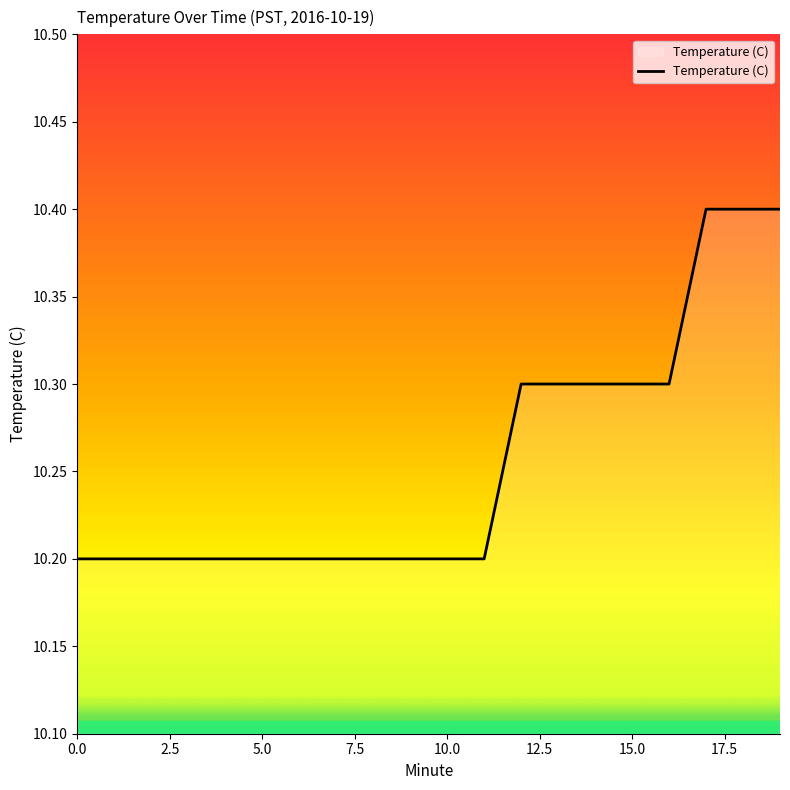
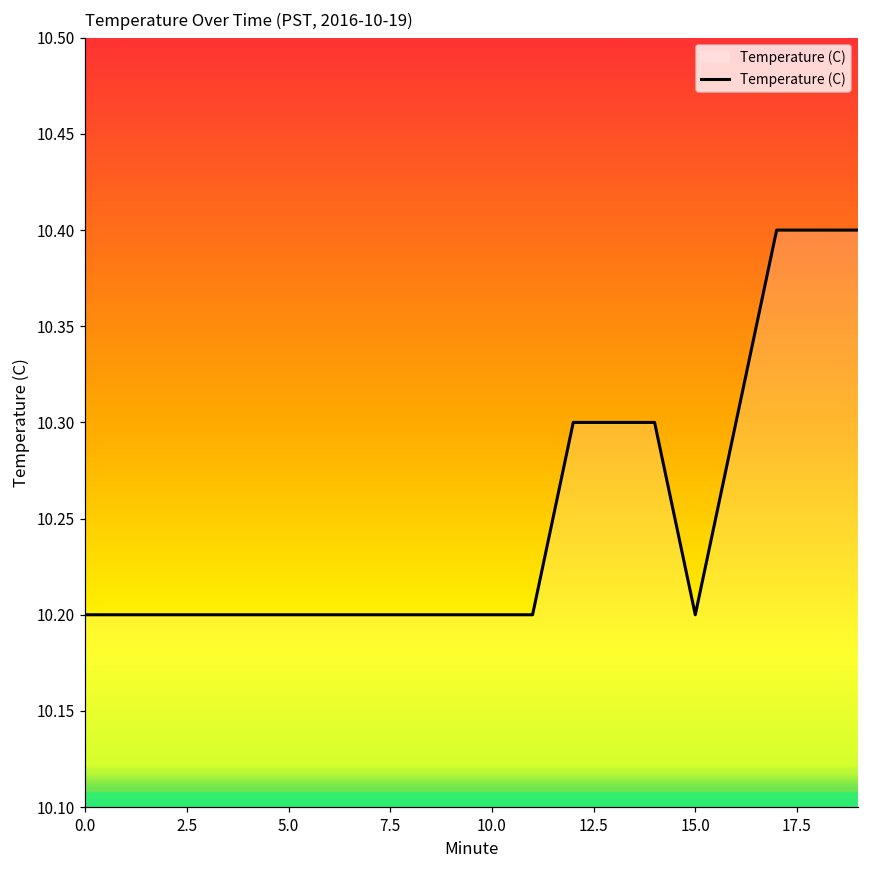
15.0: 10.3 -> 10.2
